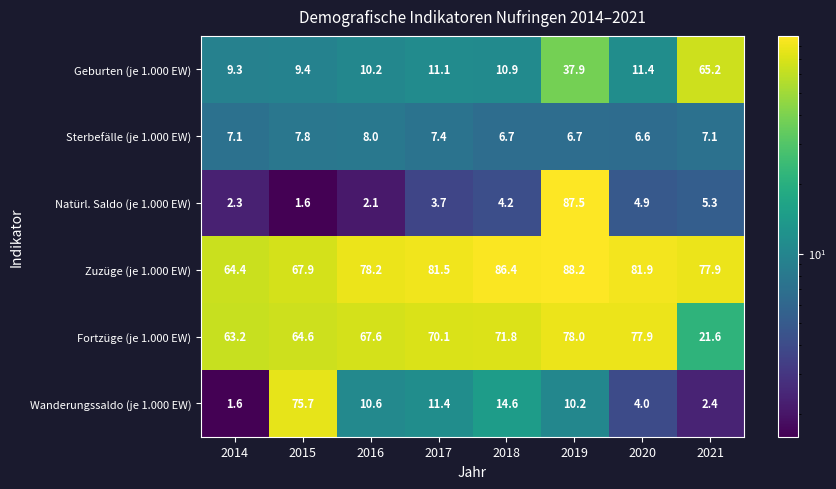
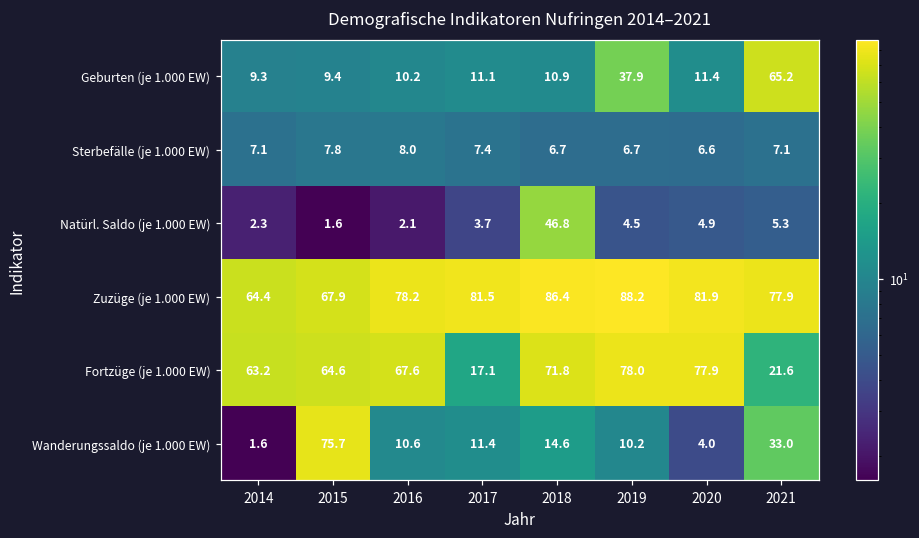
Natürl. Saldo (je 1.000 EW), 2018: 4.2 -> 46.8
Natürl. Saldo (je 1.000 EW), 2019: 87.5 -> 4.5
Fortzüge (je 1.000 EW), 2017: 70.1 -> 17.1
Wanderungssaldo (je 1.000 EW), 2021: 2.4 -> 33.0
